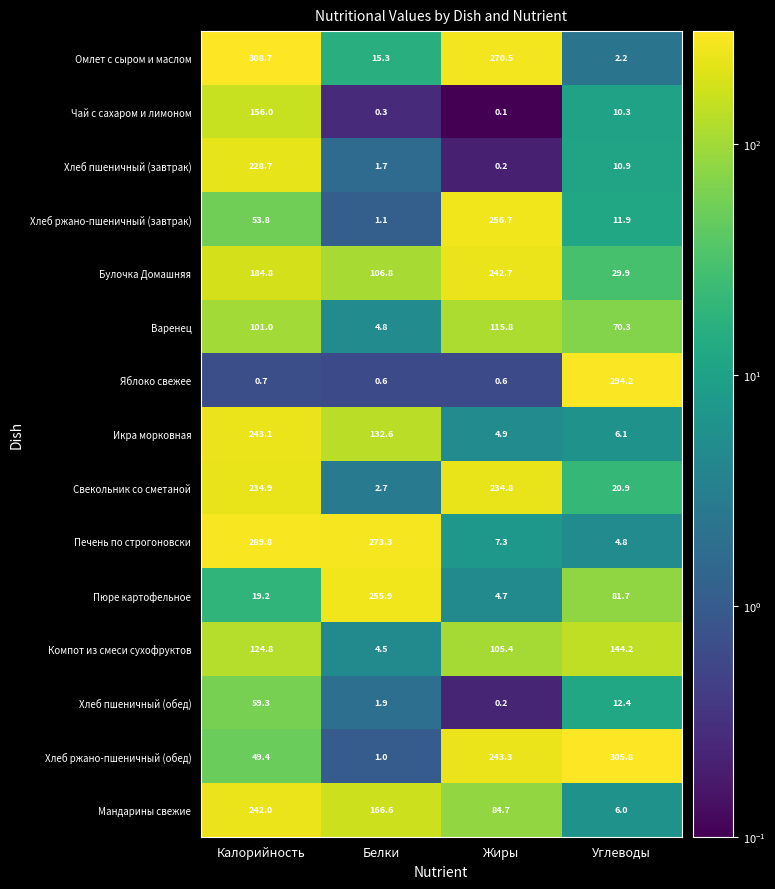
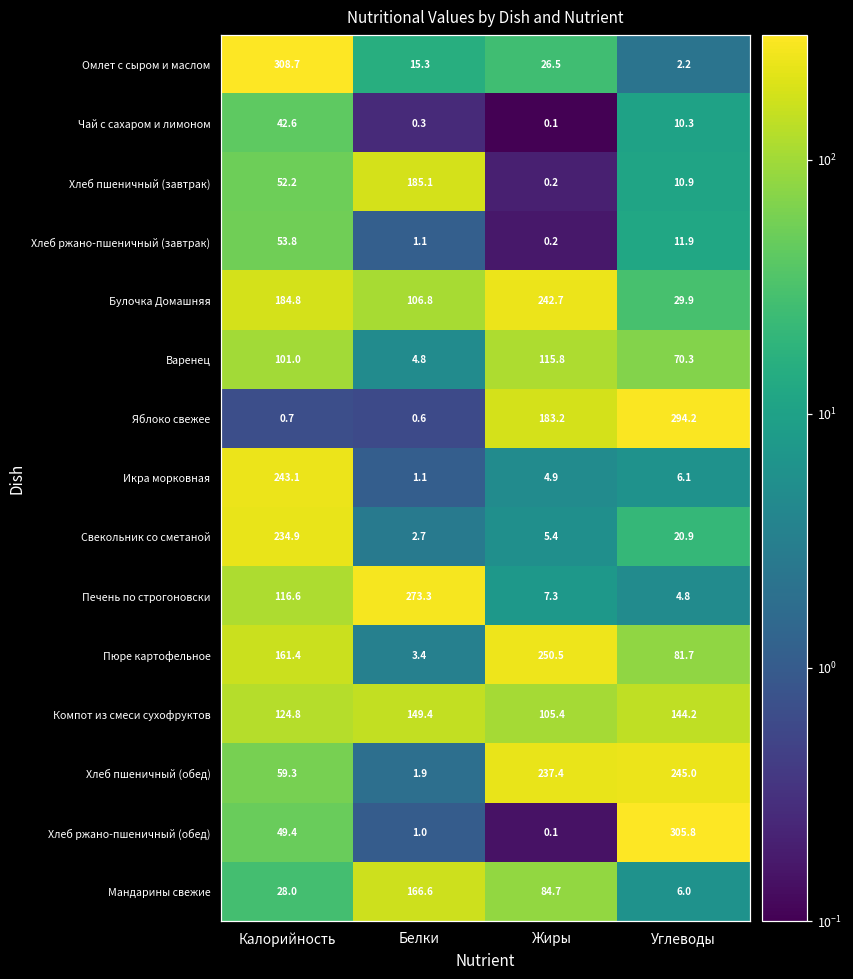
Омлет с сыром и маслом, Жиры: 270.5 -> 26.5
Чай с сахаром и лимоном, Калорийность: 156.0 -> 42.6
Хлеб пшеничный (завтрак), Калорийность: 228.7 -> 52.2
Хлеб пшеничный (завтрак), Белки: 1.7 -> 185.1
Хлеб ржано-пшеничный (завтрак), Жиры: 256.7 -> 0.2
Яблоко свежее, Жиры: 0.6 -> 183.2
Икра морковная, Белки: 132.6 -> 1.1
Свекольник со сметаной, Жиры: 234.8 -> 5.4
Печень по строгоновски, Калорийность: 289.8 -> 116.6
Пюре картофельное, Калорийность: 19.2 -> 161.4
Пюре картофельное, Белки: 255.9 -> 3.4
Пюре картофельное, Жиры: 4.7 -> 250.5
Компот из смеси сухофруктов, Белки: 4.5 -> 149.4
Хлеб пшеничный (обед), Жиры: 0.2 -> 237.4
Хлеб пшеничный (обед), Углеводы: 12.4 -> 245.0
Хлеб ржано-пшеничный (обед), Жиры: 243.3 -> 0.1
Мандарины свежие, Калорийность: 242.0 -> 28.0
